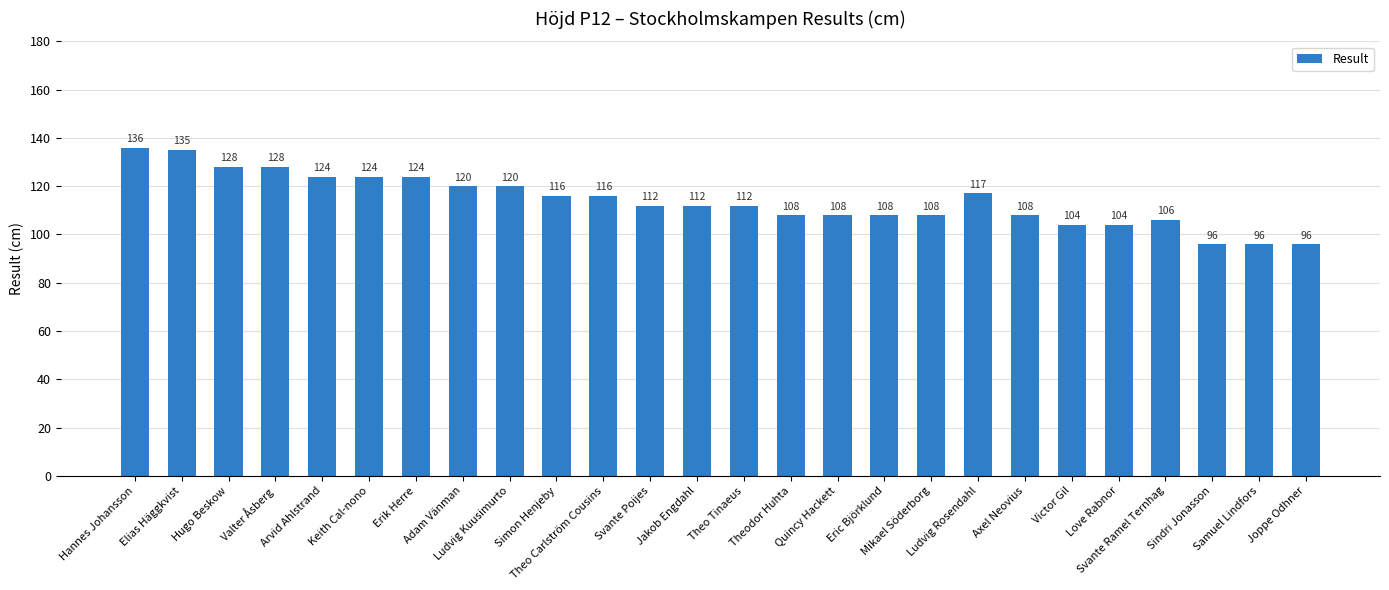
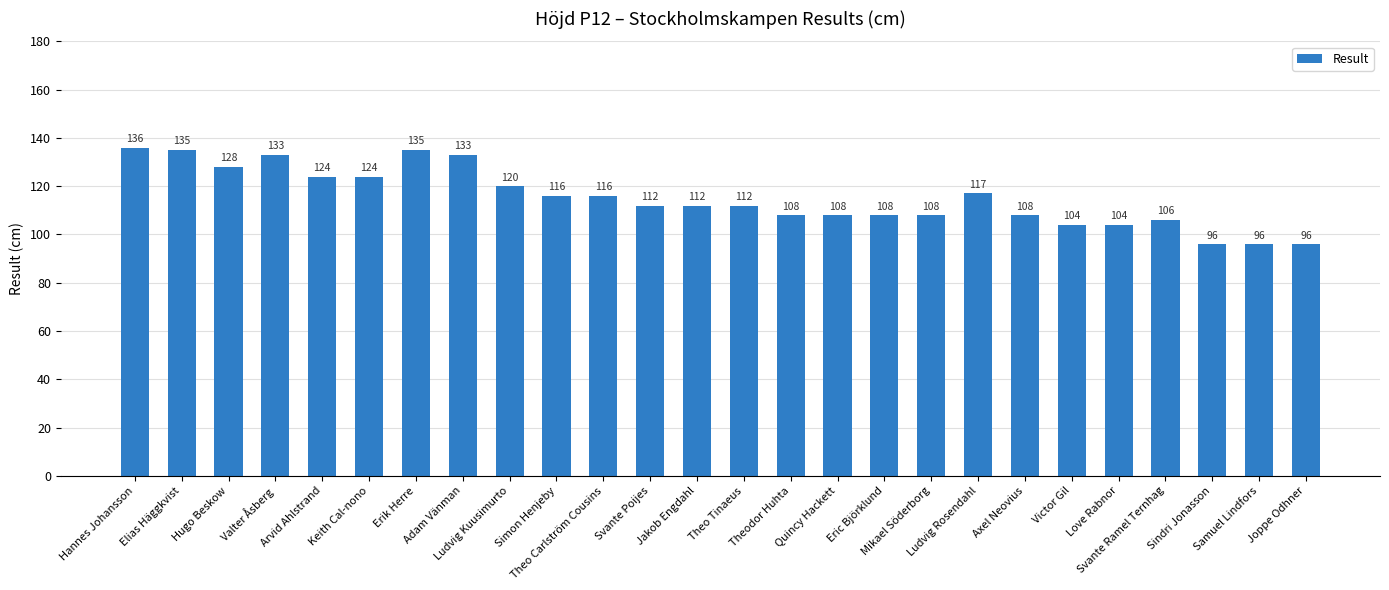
Valter Åsberg: 128 -> 133
Erik Herre: 124 -> 135
Adam Vänman: 120 -> 133
